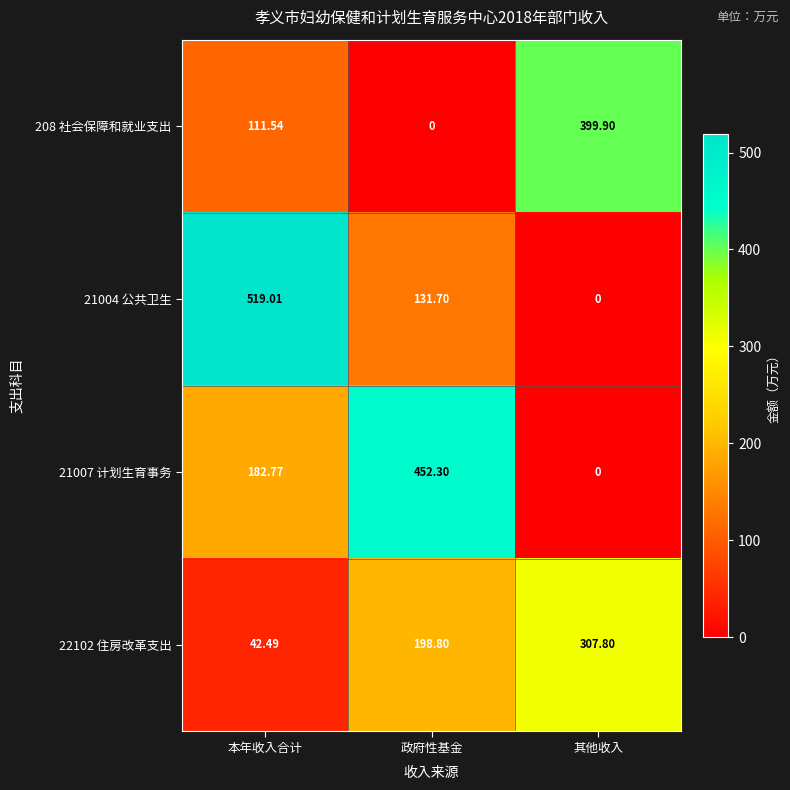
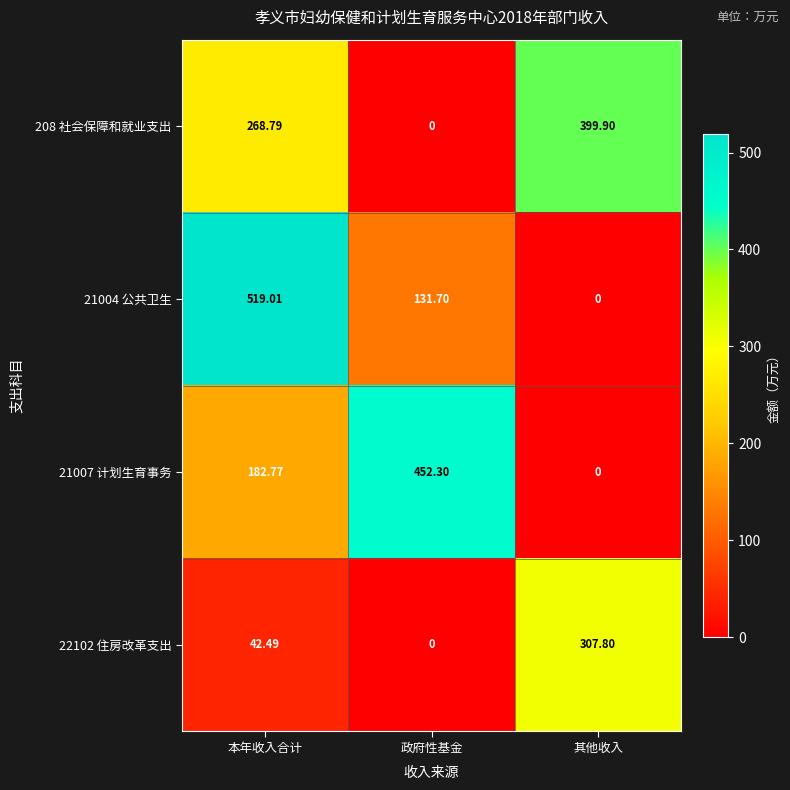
208 社会保障和就业支出, 本年收入合计: 111.54 -> 268.79
22102 住房改革支出, 政府性基金: 198.80 -> 0
